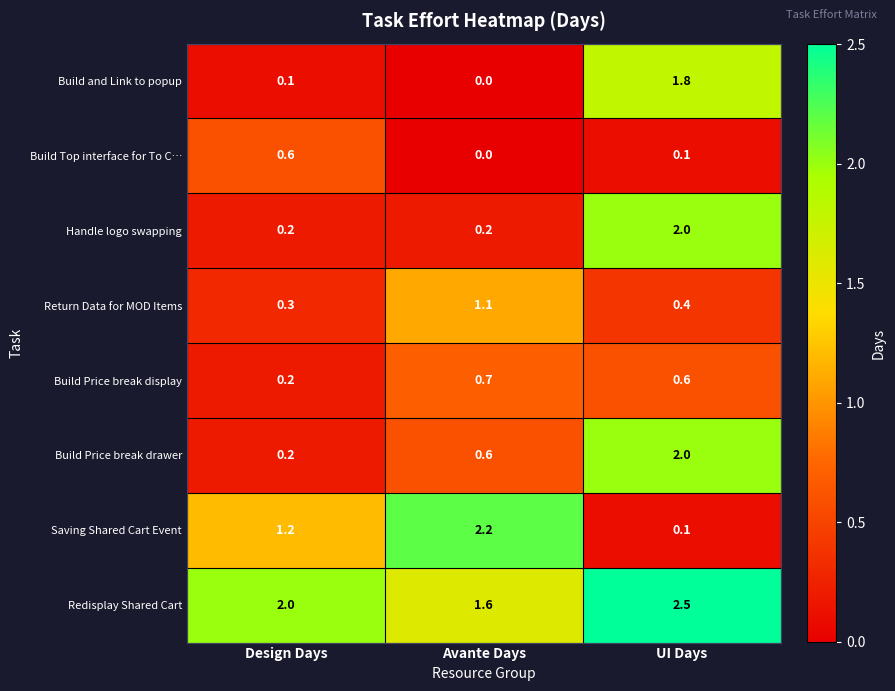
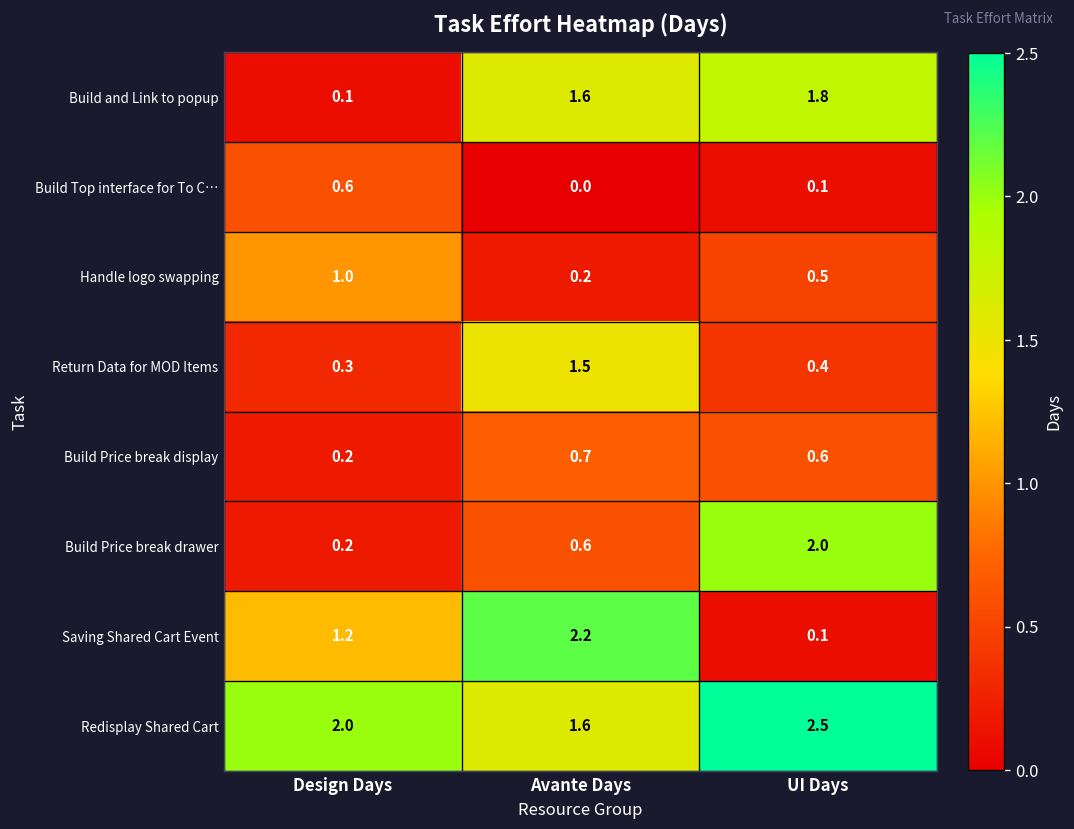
Build and Link to popup, Avante Days: 0.0 -> 1.6
Handle logo swapping, Design Days: 0.2 -> 1.0
Handle logo swapping, UI Days: 2.0 -> 0.5
Return Data for MOD Items, Avante Days: 1.1 -> 1.5
